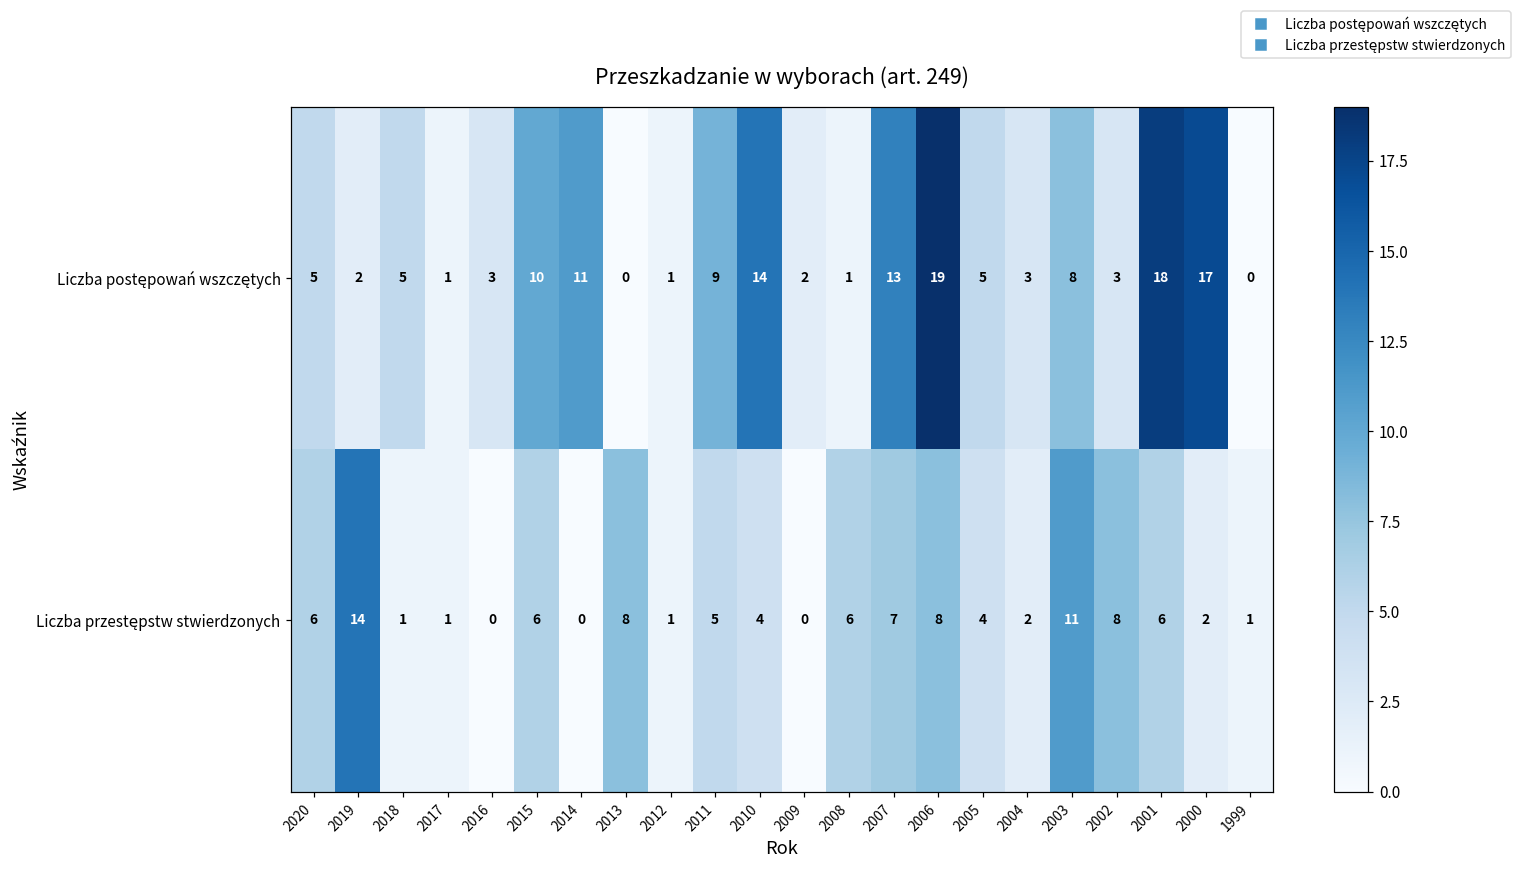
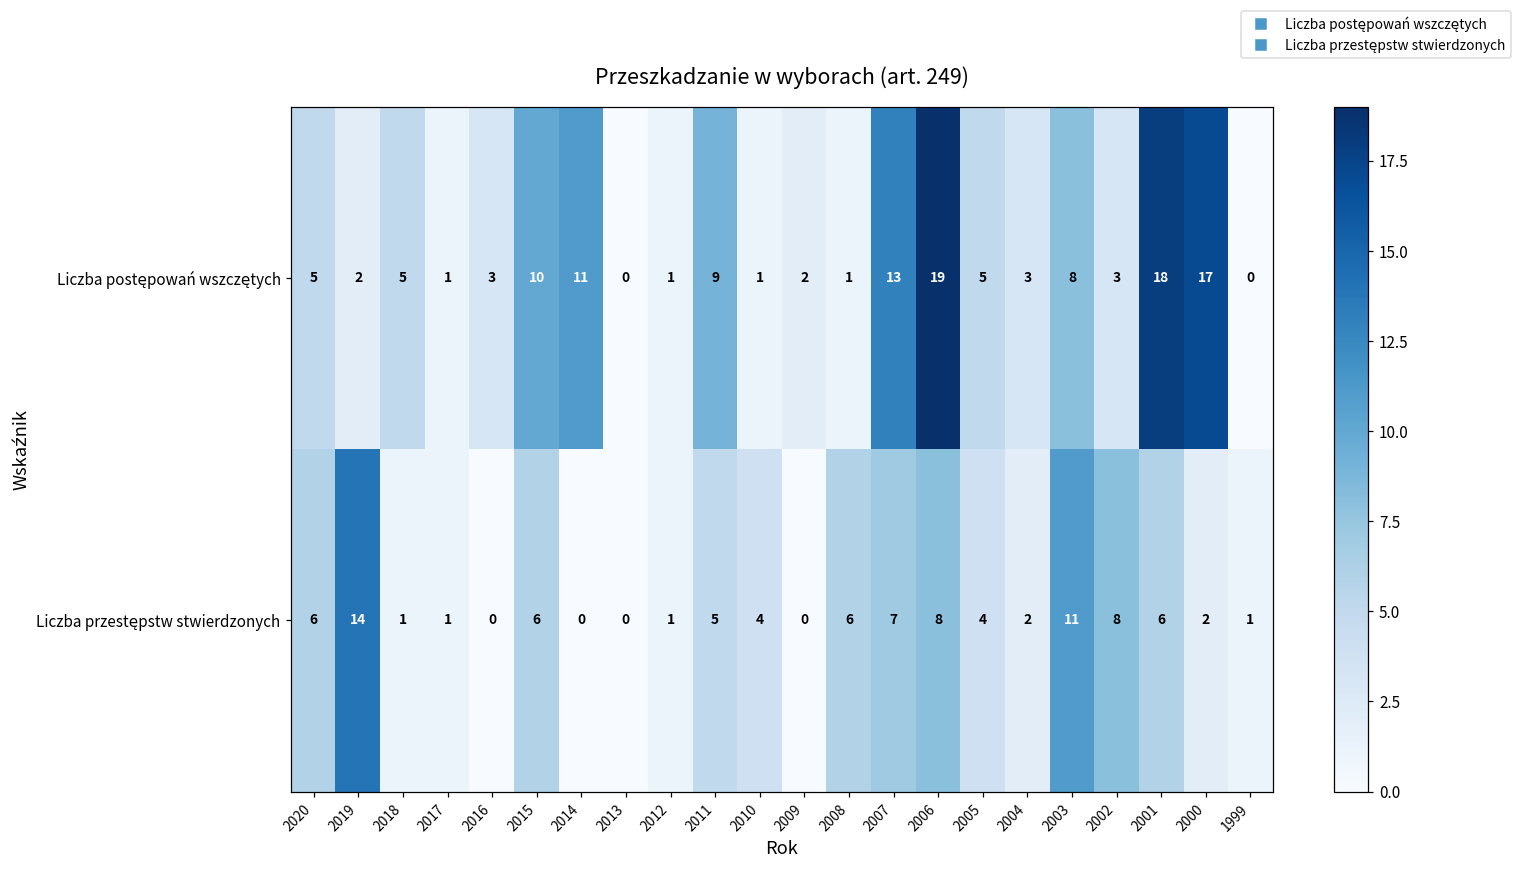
Liczba postępowań wszczętych, 2010: 14 -> 1
Liczba przestępstw stwierdzonych, 2013: 8 -> 0
